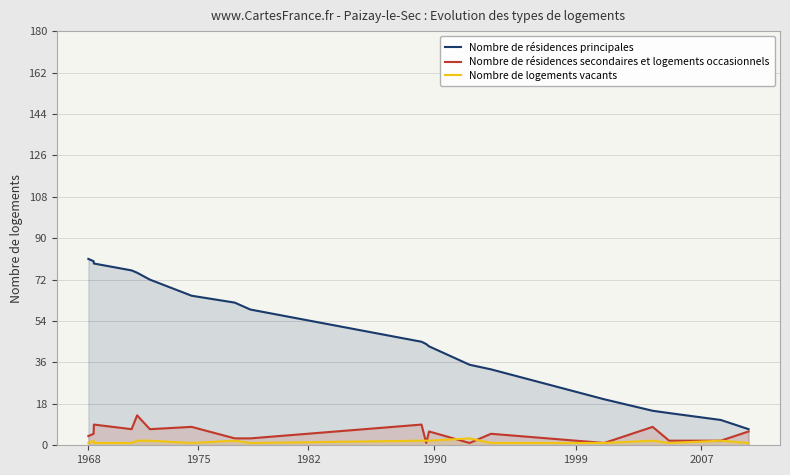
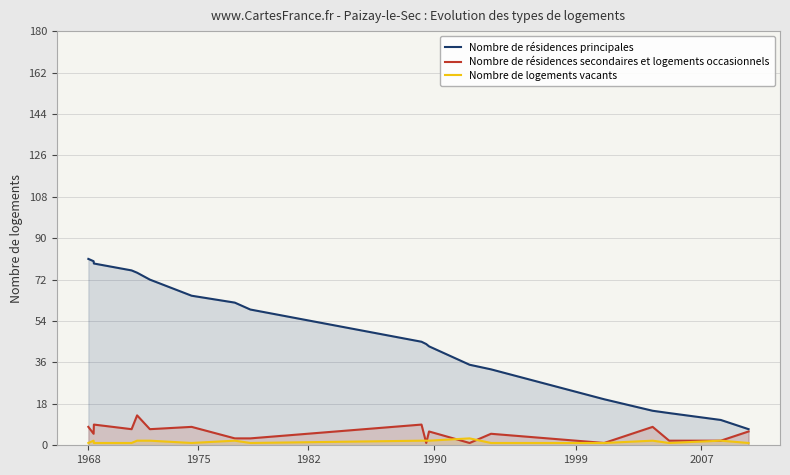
Nombre de résidences secondaires et logements occasionnels, 1968: 4 -> 8
